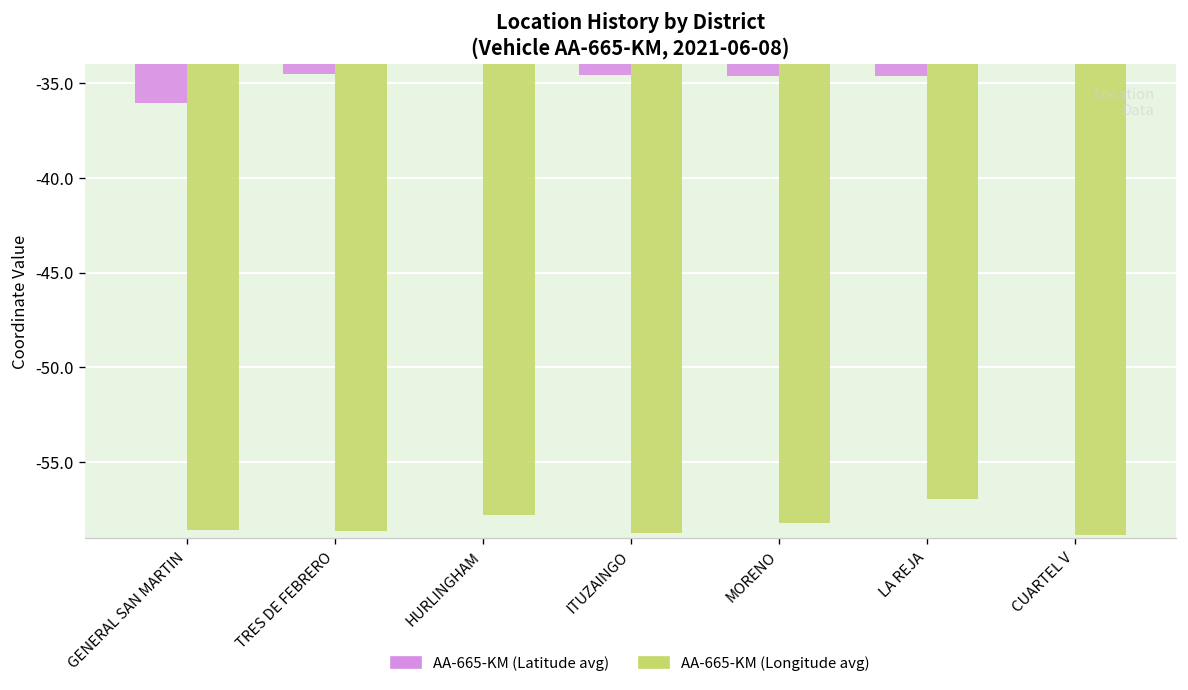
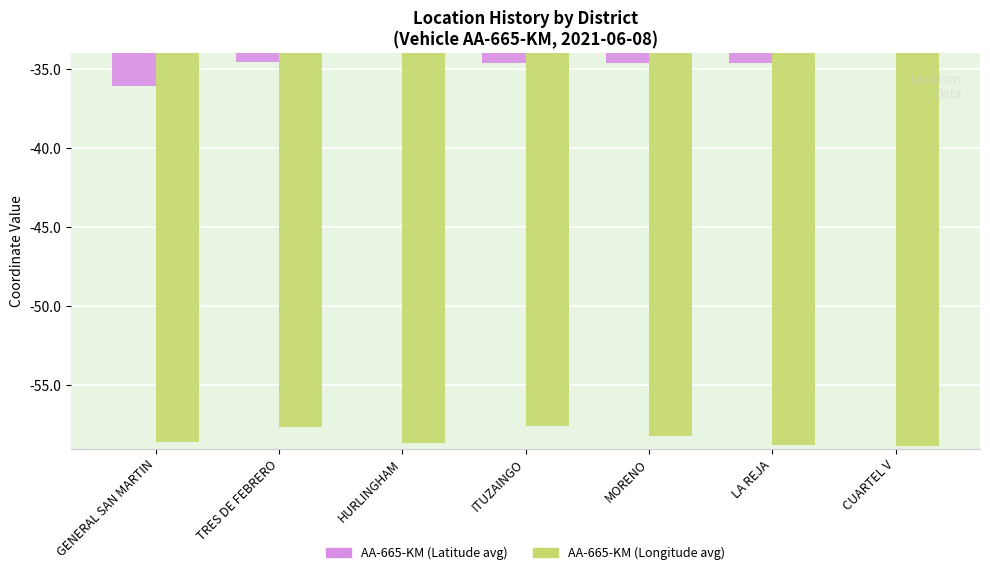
AA-665-KM (Longitude avg), TRES DE FEBRERO: -58.6 -> -57.7
AA-665-KM (Longitude avg), HURLINGHAM: -57.8 -> -58.7
AA-665-KM (Longitude avg), ITUZAINGO: -58.7 -> -57.6
AA-665-KM (Longitude avg), LA REJA: -57.0 -> -58.8
